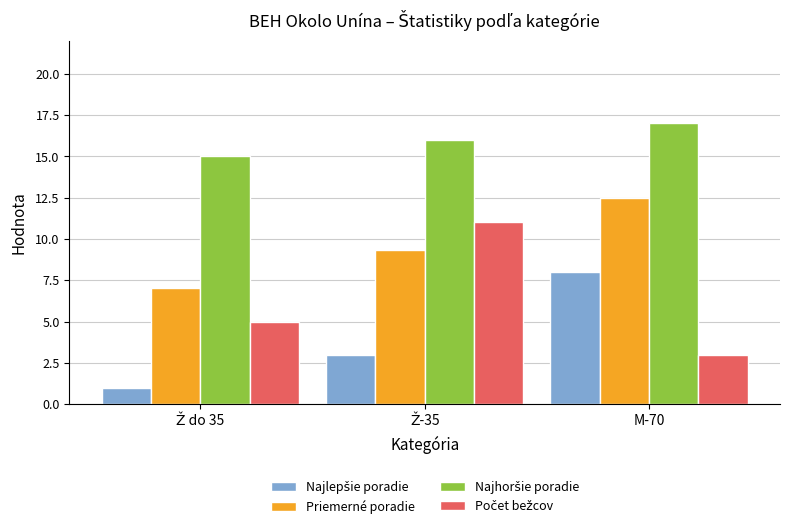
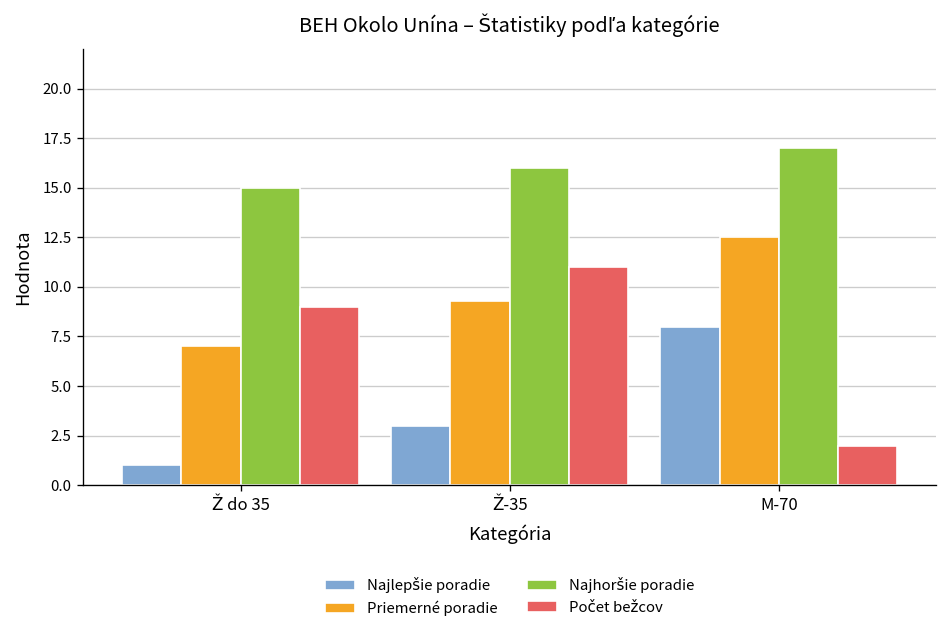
Počet bežcov, Ž do 35: 5 -> 9
Počet bežcov, M-70: 3 -> 2
